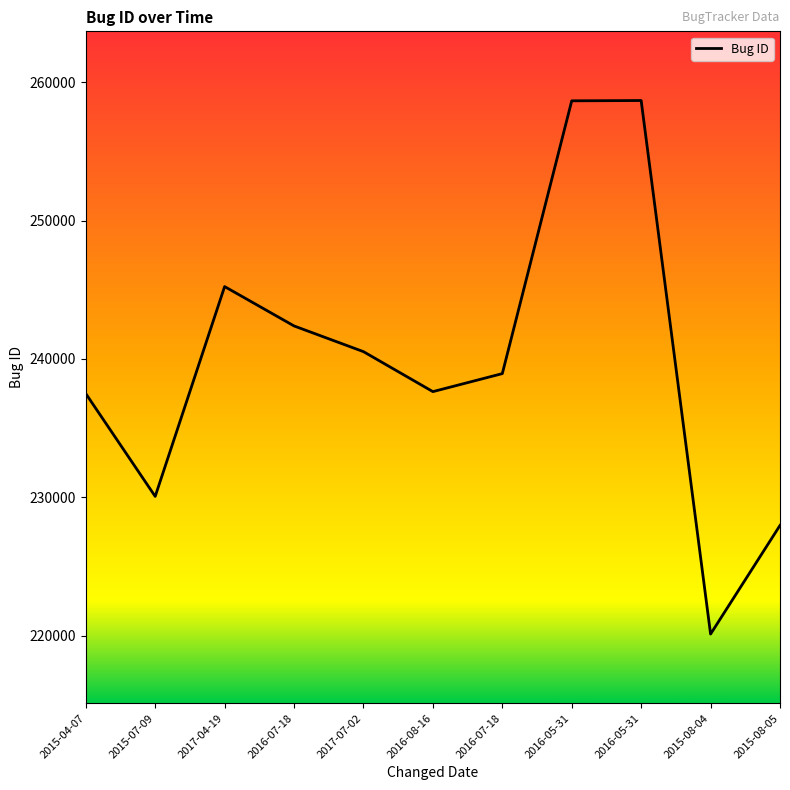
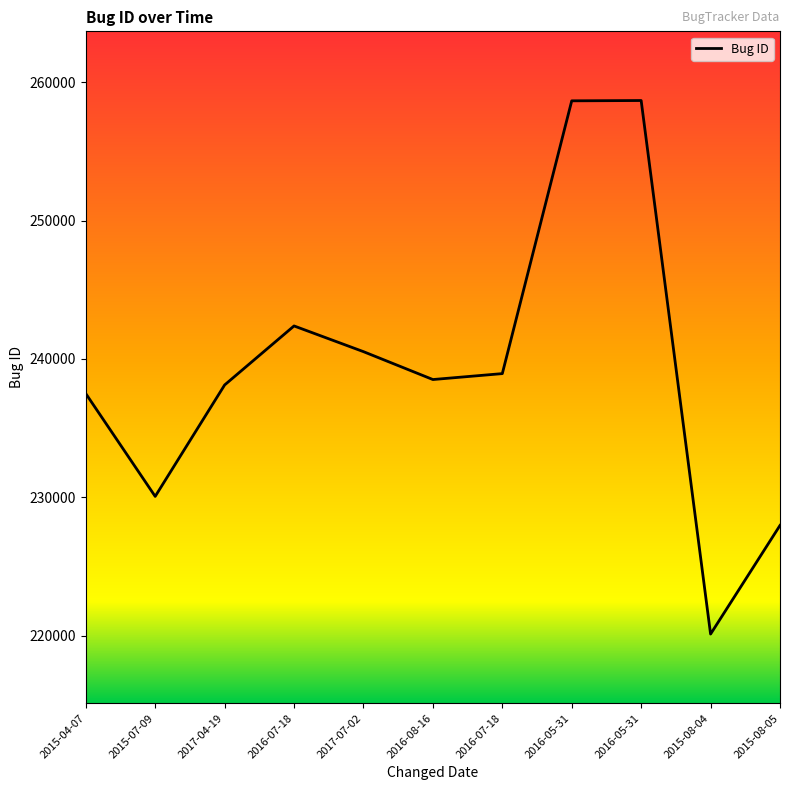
2017-04-19: 245200 -> 238100
2016-08-16: 237600 -> 238500
